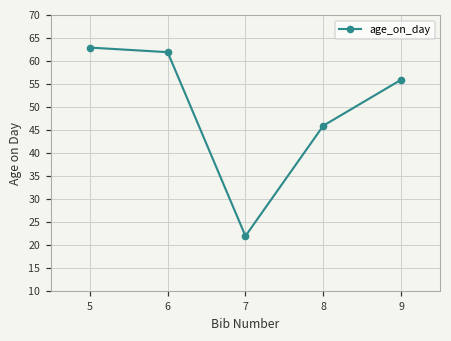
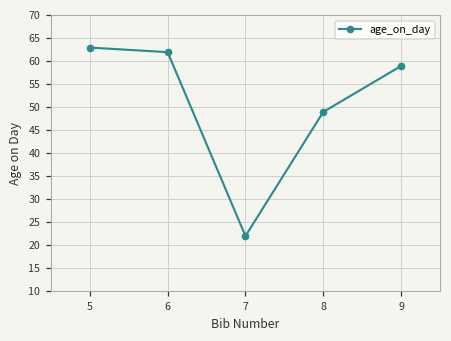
8: 46 -> 49
9: 56 -> 59
